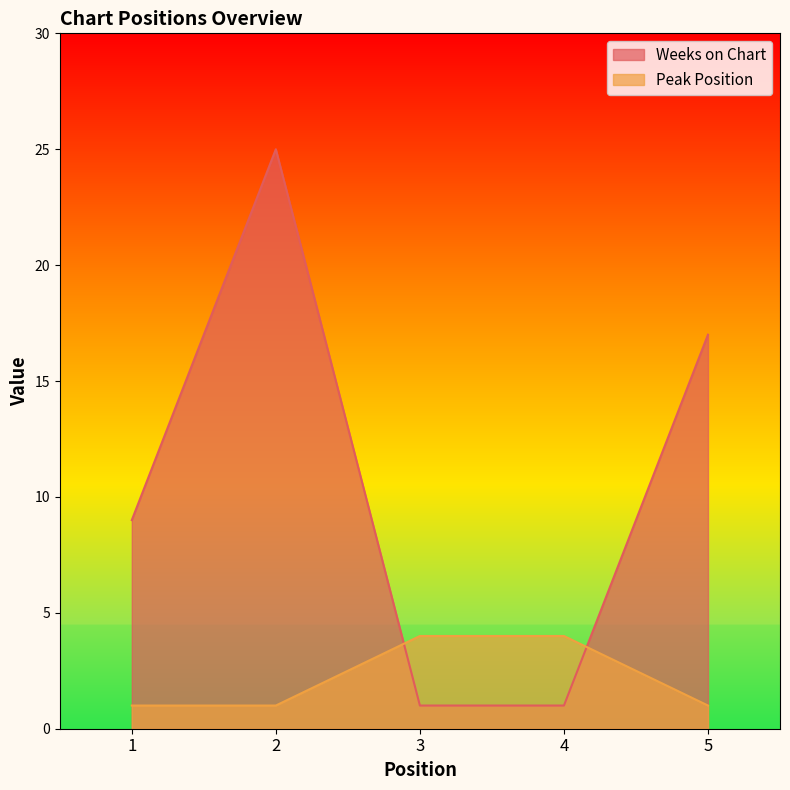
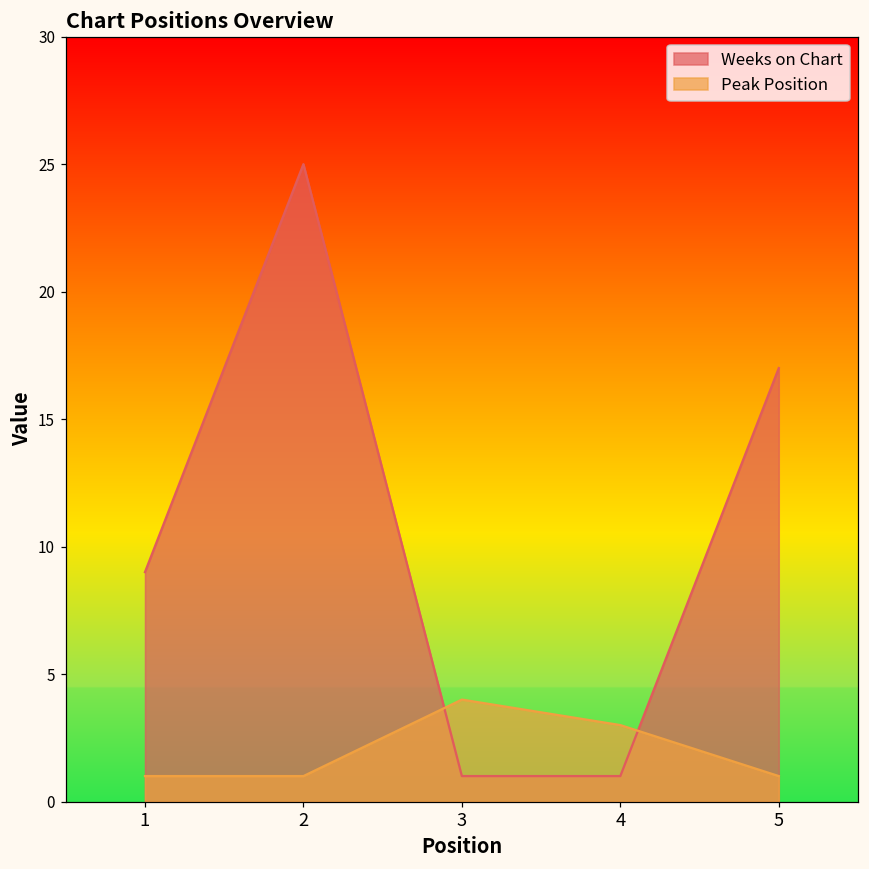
Peak Position, 4: 4 -> 3
